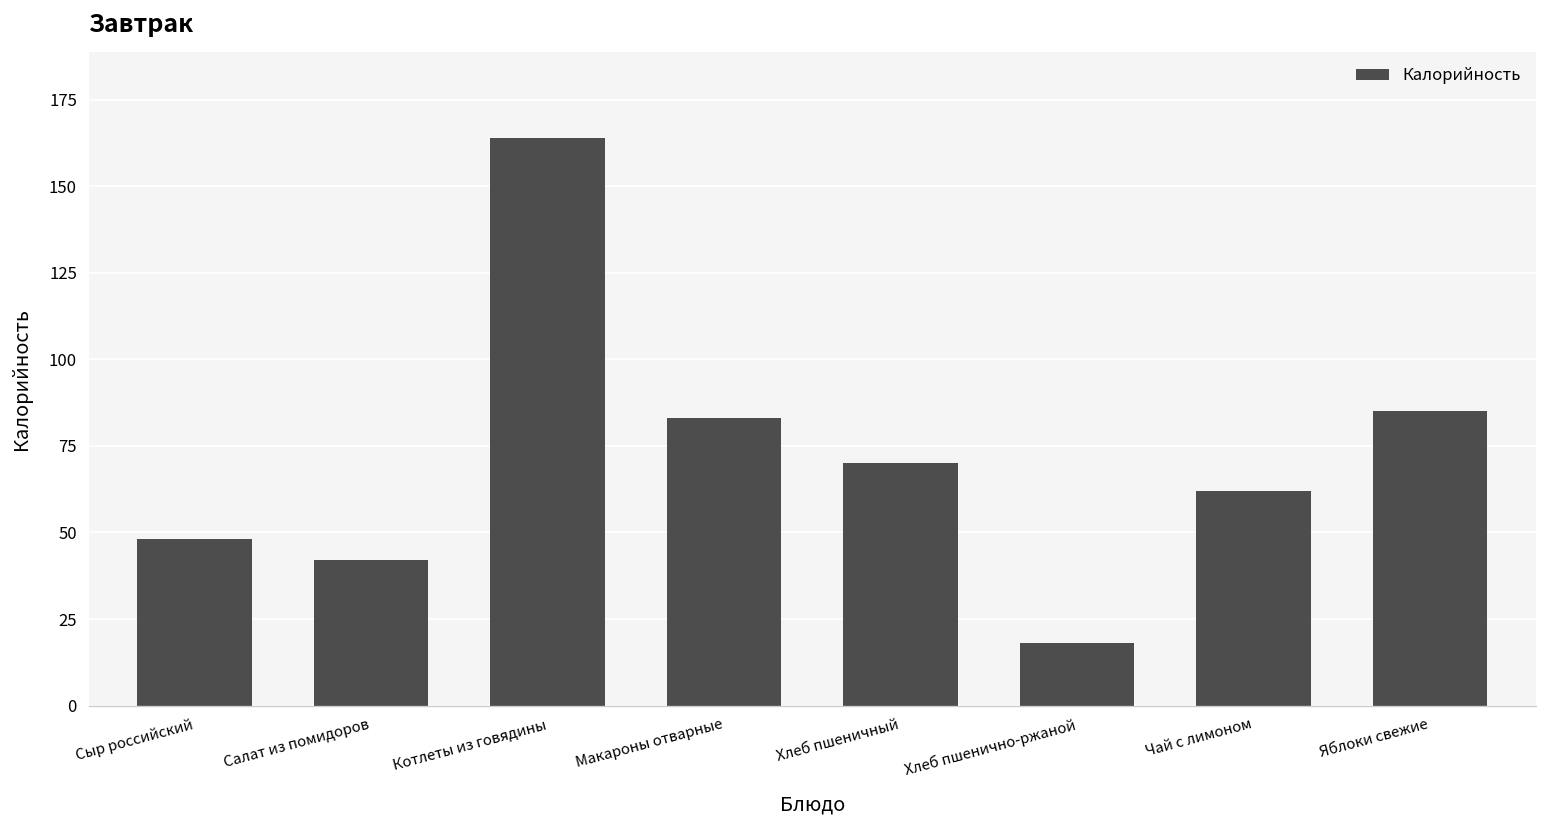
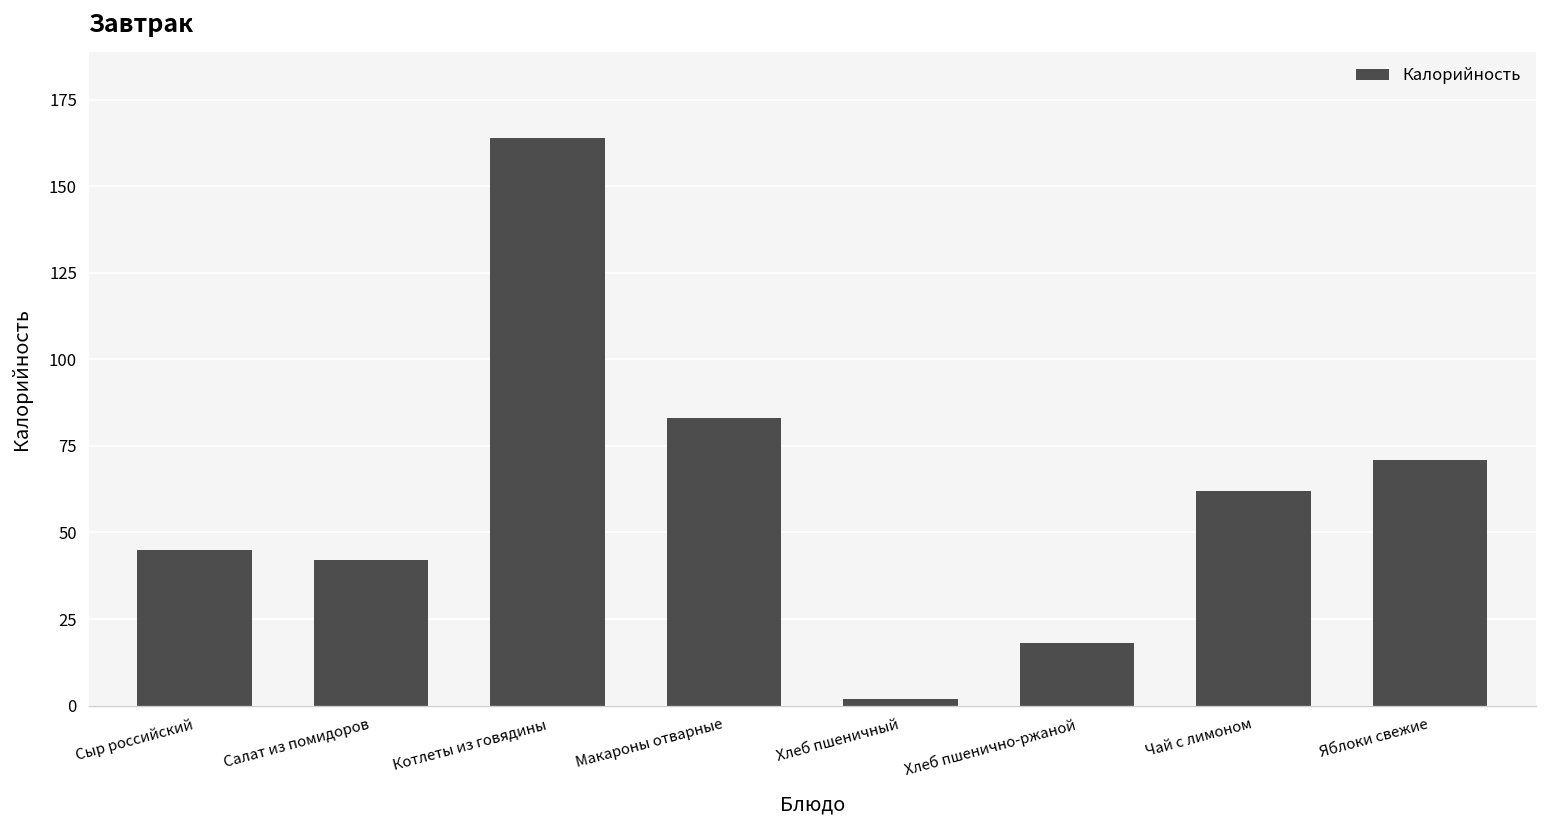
Сыр российский: 48 -> 45
Хлеб пшеничный: 70 -> 2
Яблоки свежие: 85 -> 71
